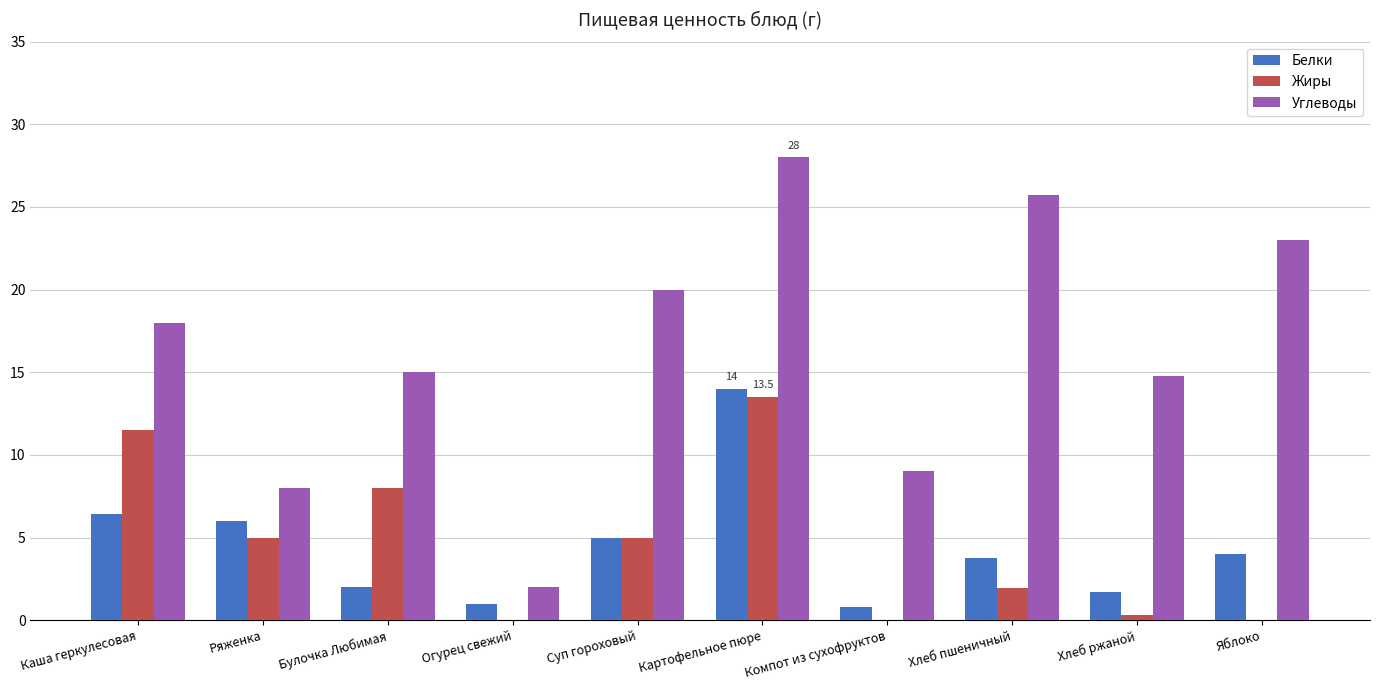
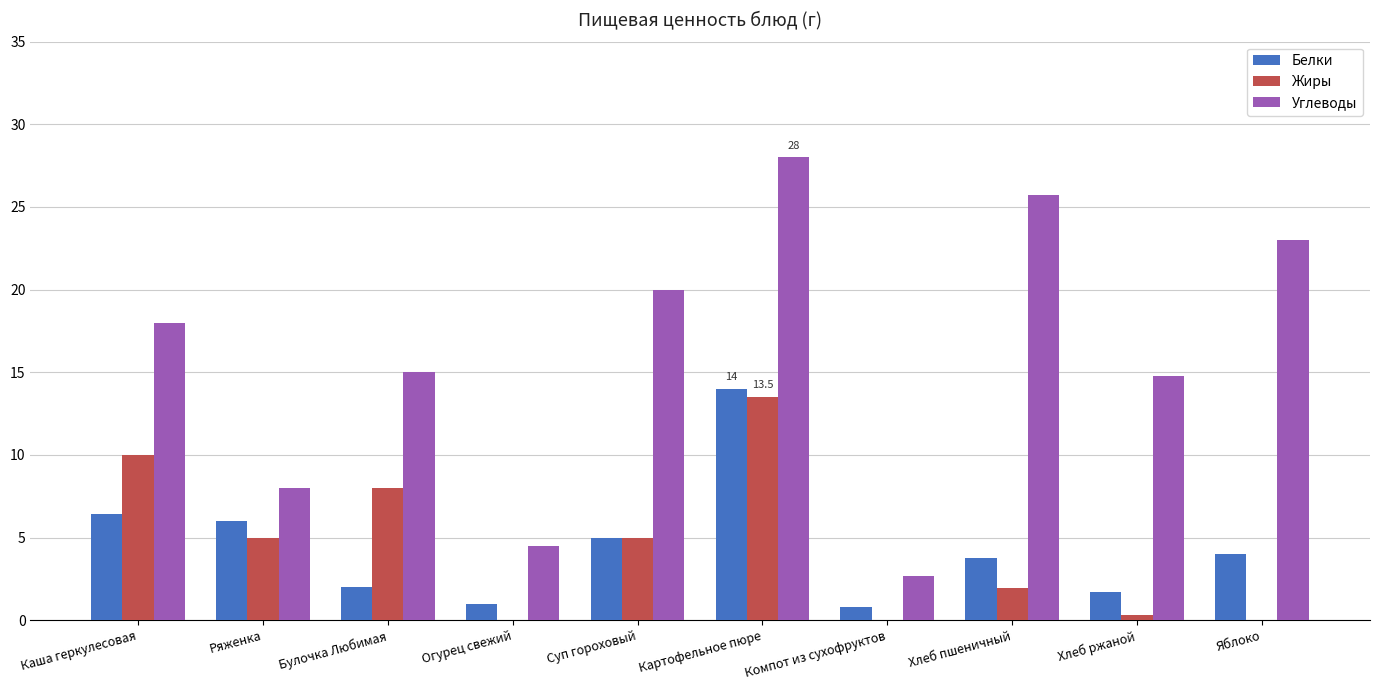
Жиры, Каша геркулесовая: 11.5 -> 10.0
Углеводы, Огурец свежий: 2.0 -> 4.5
Углеводы, Компот из сухофруктов: 9.0 -> 2.7
